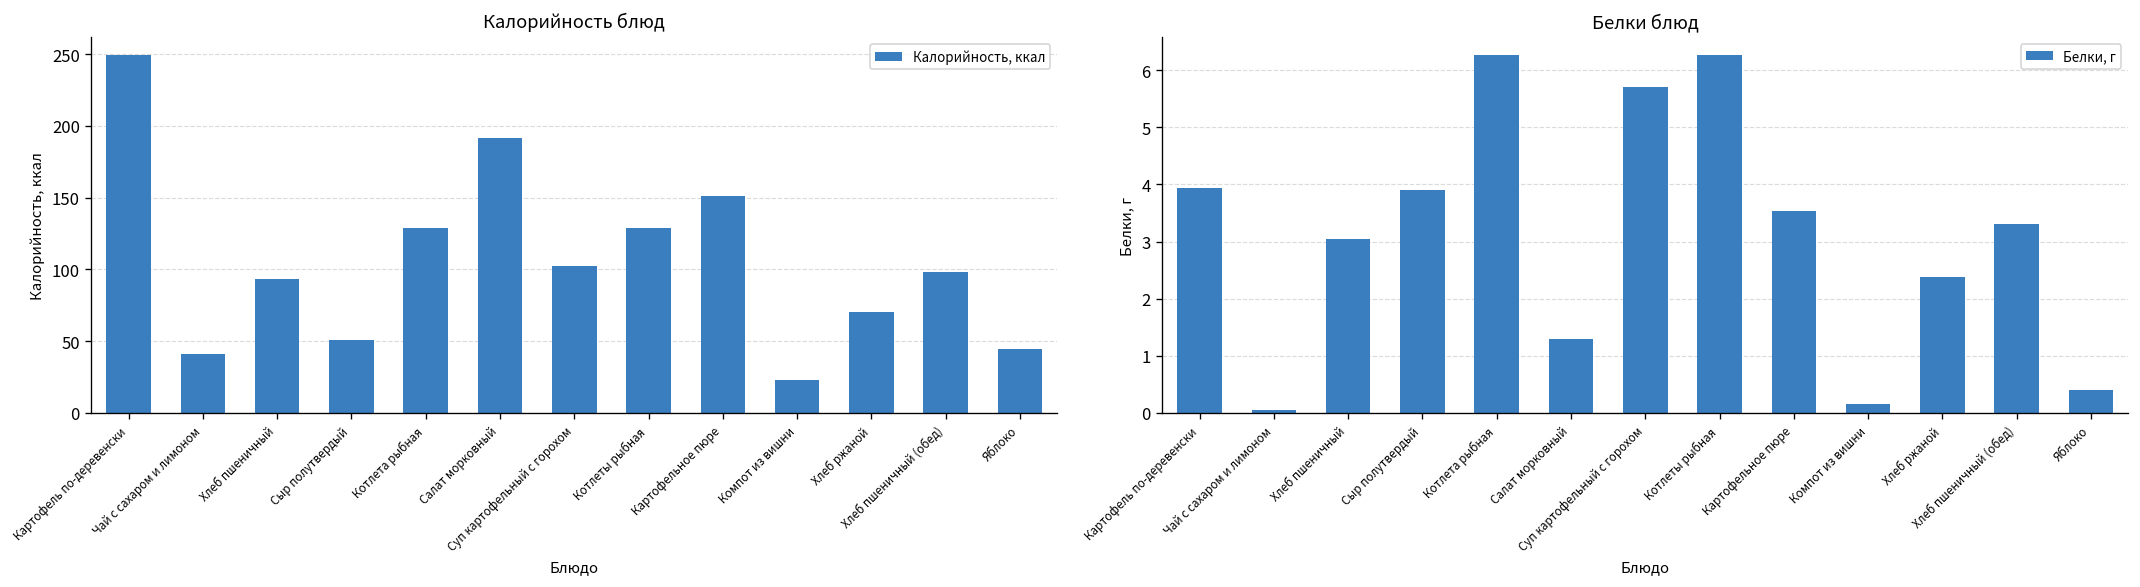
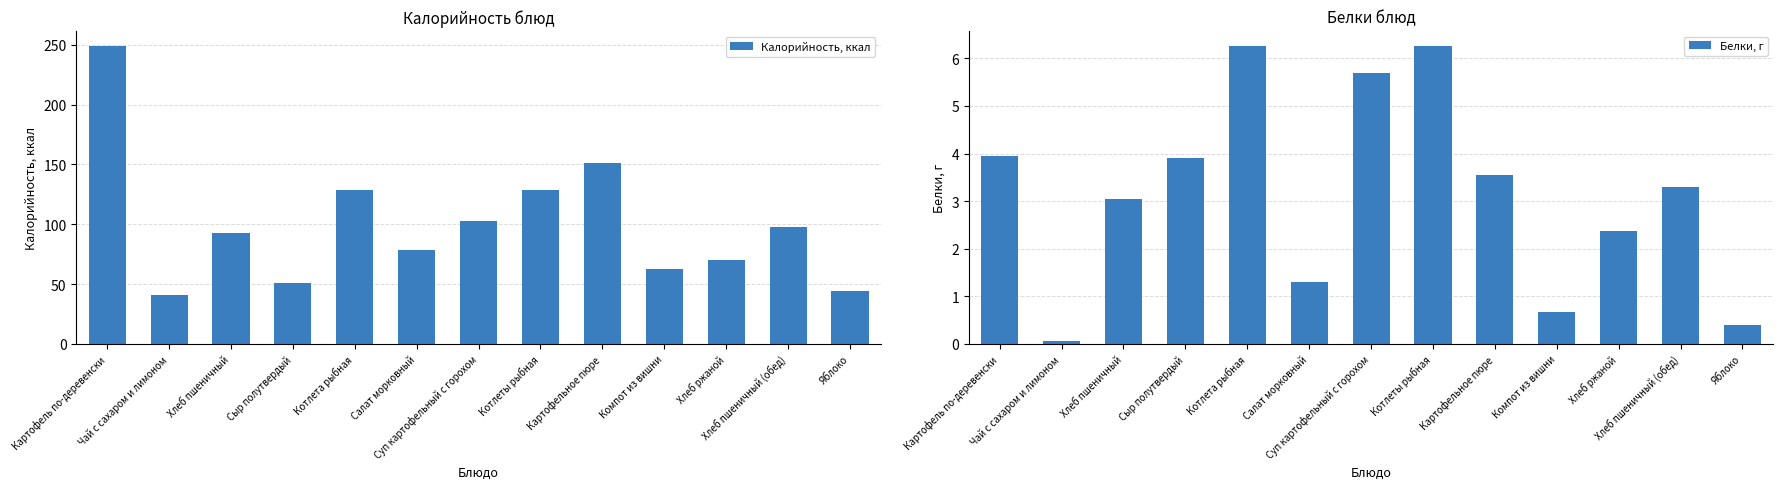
Калорийность блюд, Салат морковный: 191 -> 79
Калорийность блюд, Компот из вишни: 23 -> 63
Белки блюд, Компот из вишни: 0.2 -> 0.7
